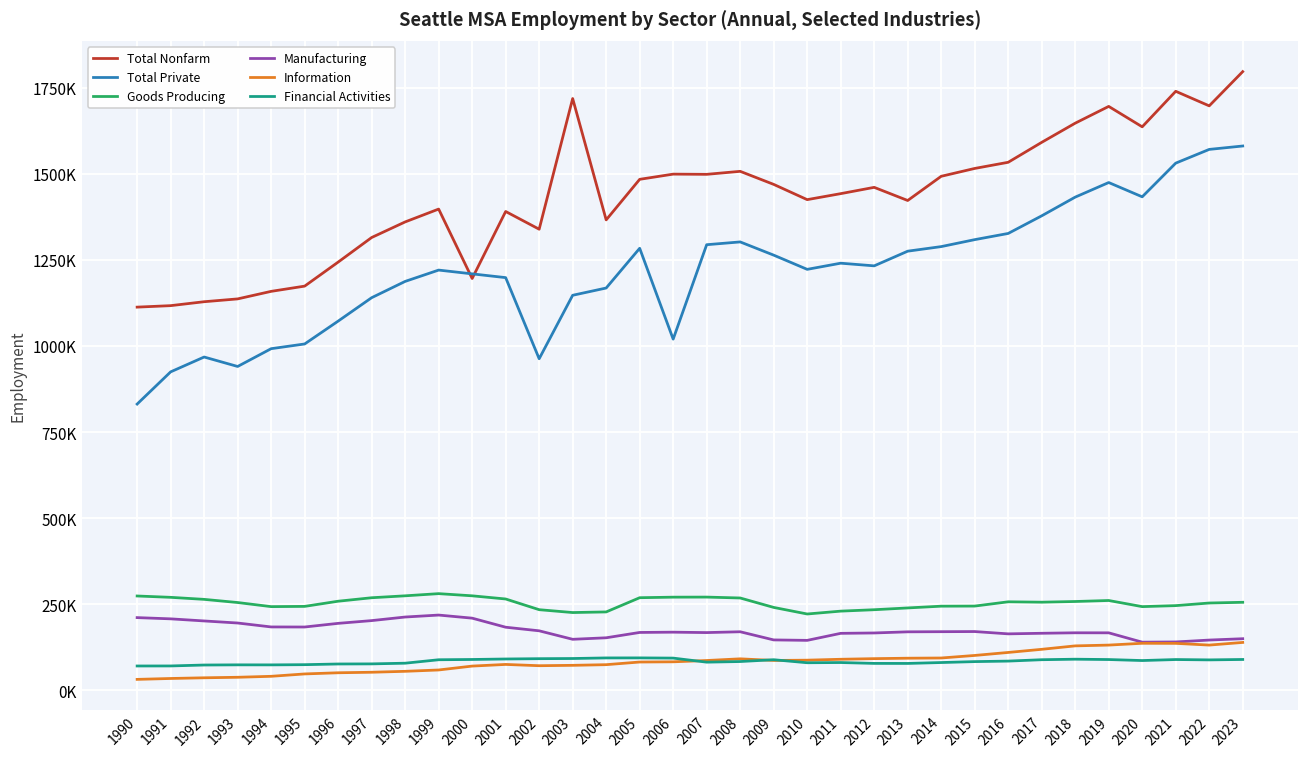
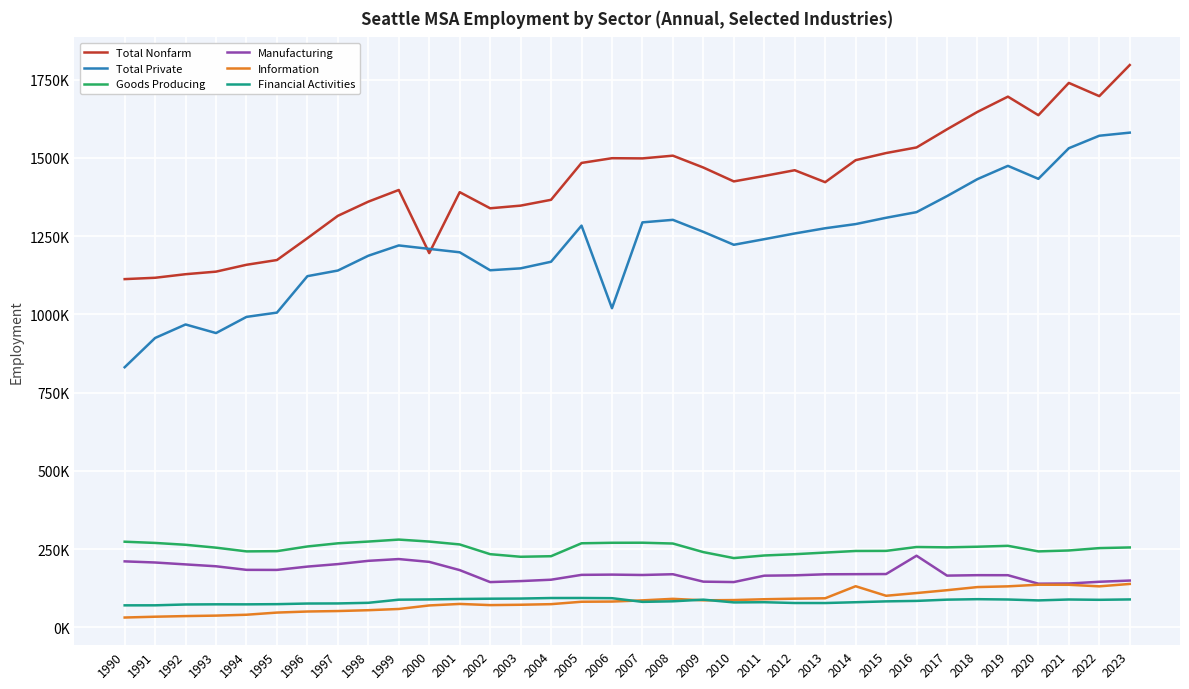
Total Private, 1996: 1070000 -> 1120000
Total Private, 2002: 960000 -> 1140000
Manufacturing, 2002: 170000 -> 140000
Total Nonfarm, 2003: 1720000 -> 1350000
Total Private, 2012: 1230000 -> 1260000
Information, 2014: 90000 -> 130000
Manufacturing, 2016: 160000 -> 230000
